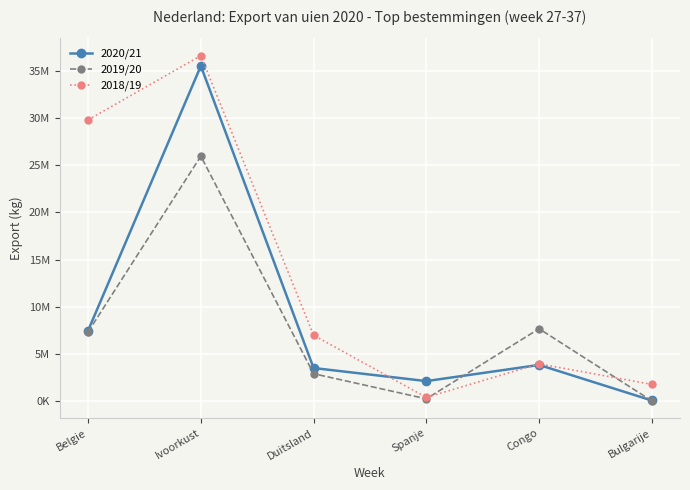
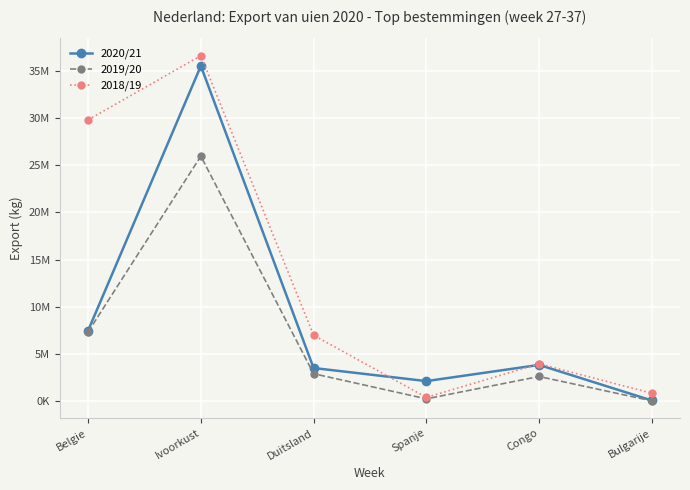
2019/20, Congo: 8000000 -> 3000000
2018/19, Bulgarije: 2000000 -> 1000000
